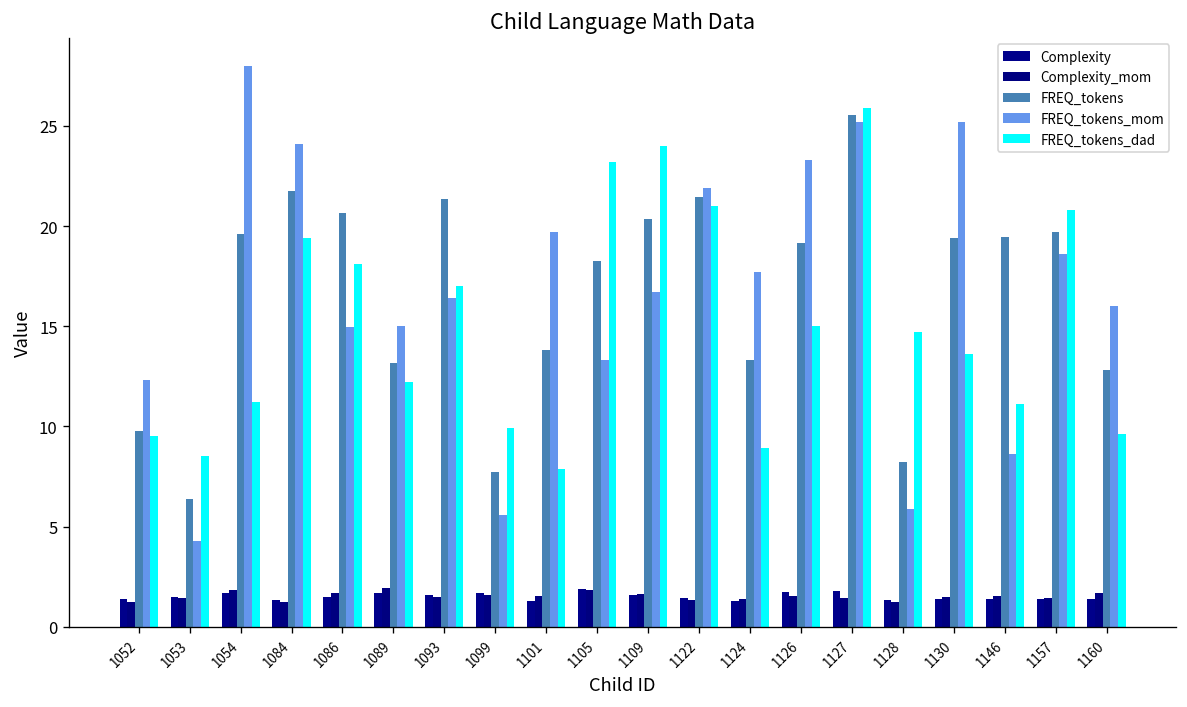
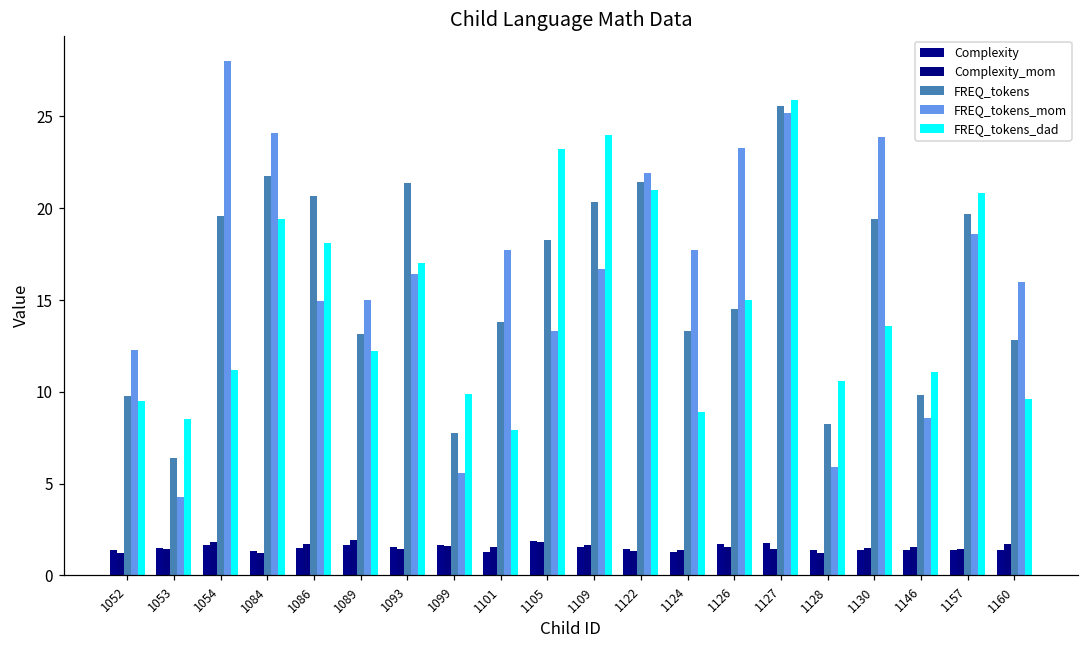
FREQ_tokens_mom, 1101: 19.7 -> 17.7
FREQ_tokens, 1126: 19.2 -> 14.5
FREQ_tokens_dad, 1128: 14.7 -> 10.6
FREQ_tokens_mom, 1130: 25.2 -> 23.9
FREQ_tokens, 1146: 19.5 -> 9.9
